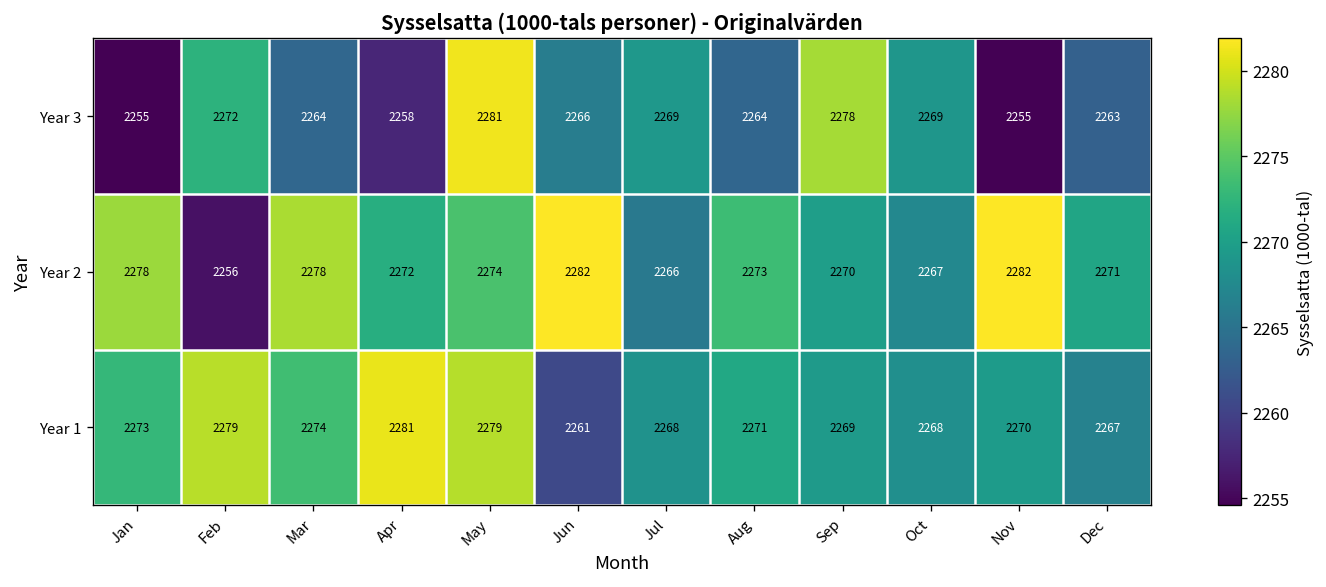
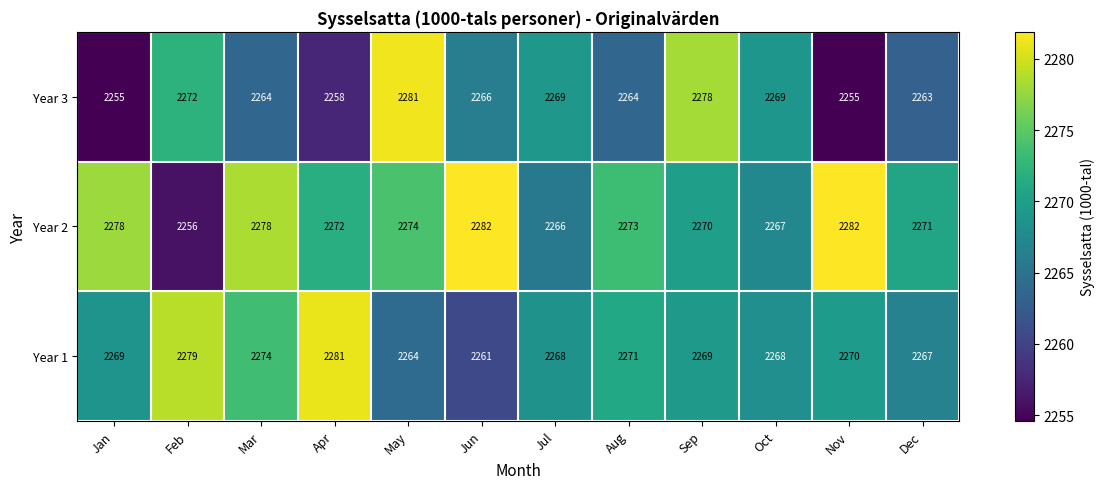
Year 1, Jan: 2273 -> 2269
Year 1, May: 2279 -> 2264
